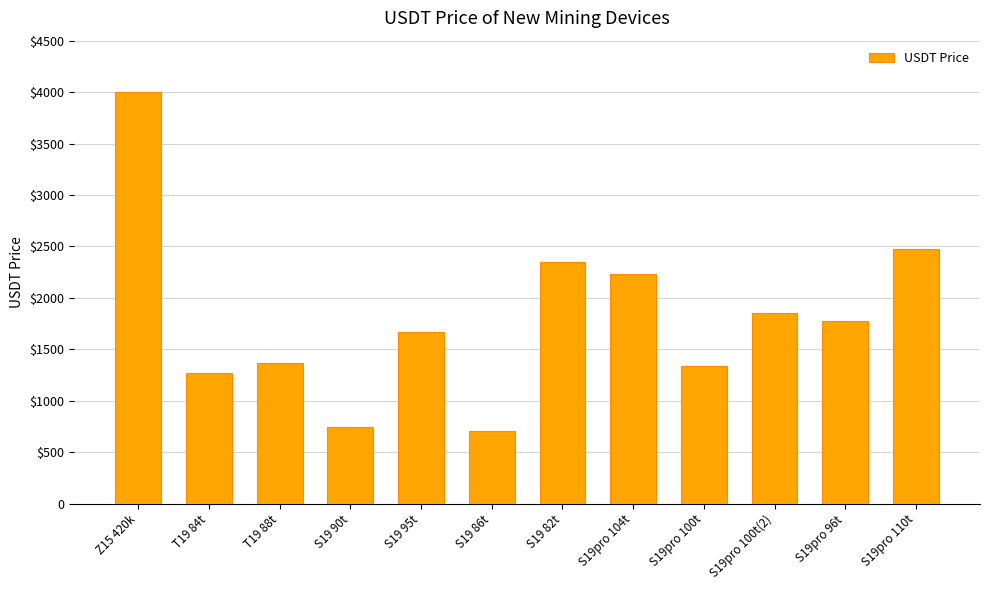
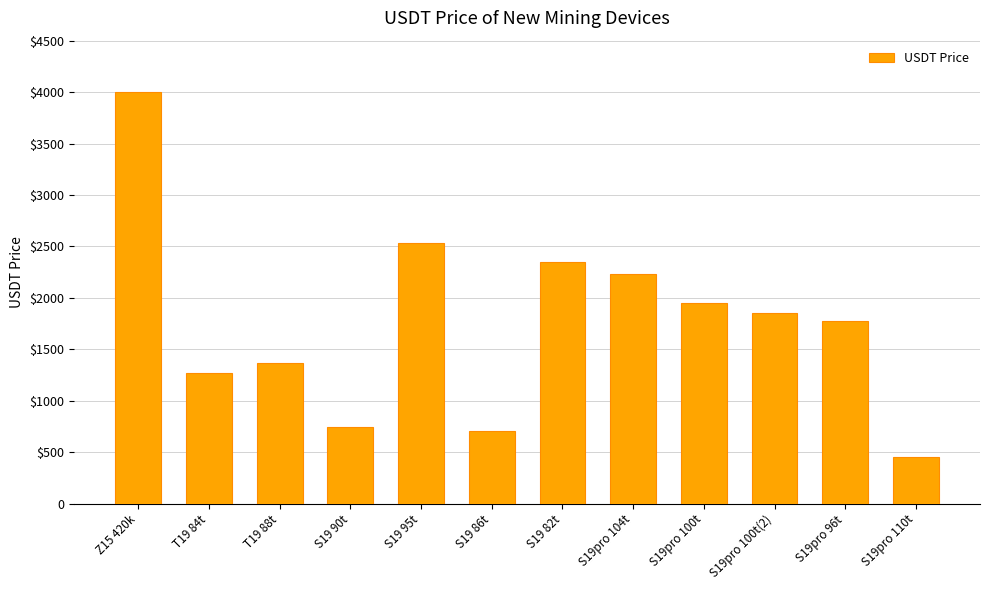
S19 95t: $1670 -> $2540
S19pro 100t: $1340 -> $1950
S19pro 110t: $2470 -> $460
